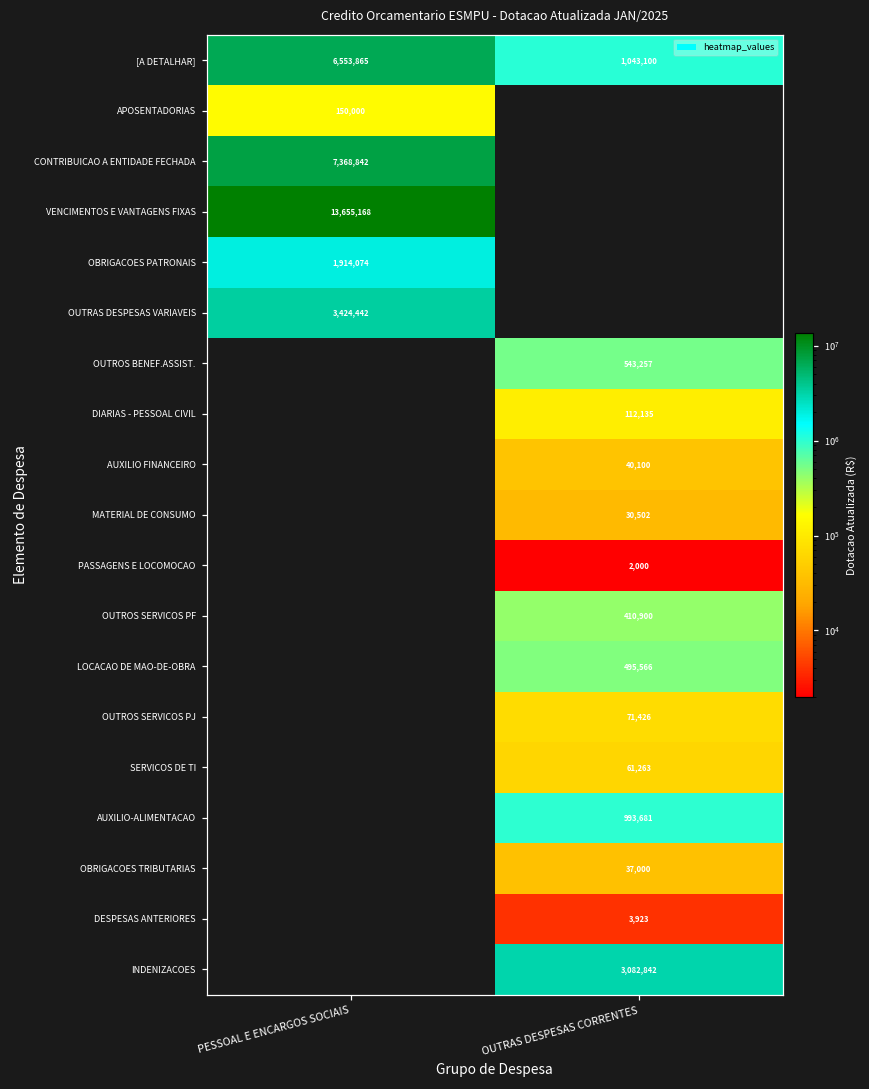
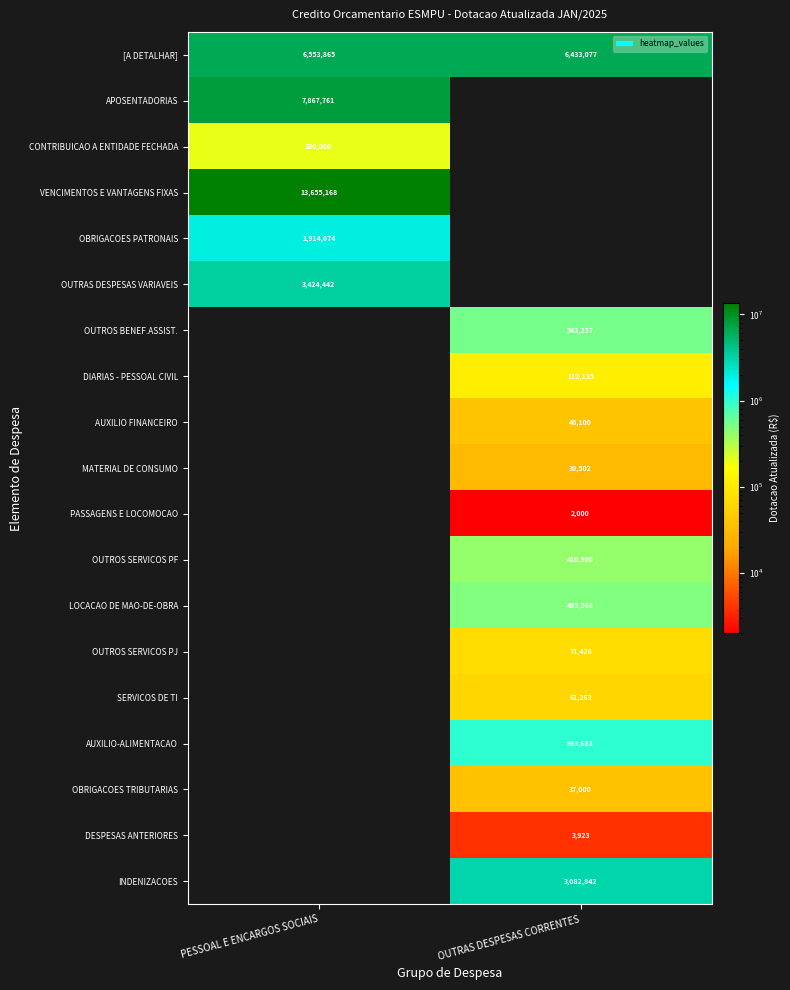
[A DETALHAR], OUTRAS DESPESAS CORRENTES: 1,043,100 -> 6,433,077
APOSENTADORIAS, PESSOAL E ENCARGOS SOCIAIS: 150,000 -> 7,867,761
CONTRIBUICAO A ENTIDADE FECHADA, PESSOAL E ENCARGOS SOCIAIS: 7,368,842 -> 200,000
